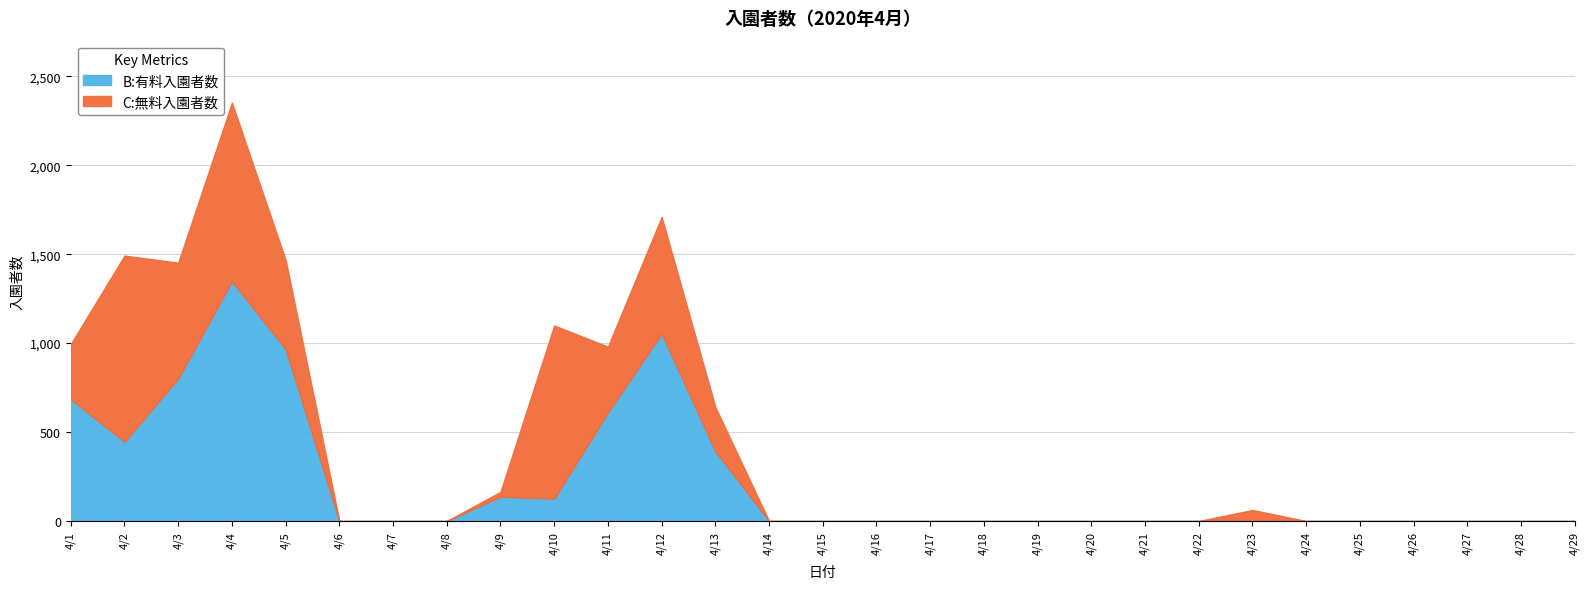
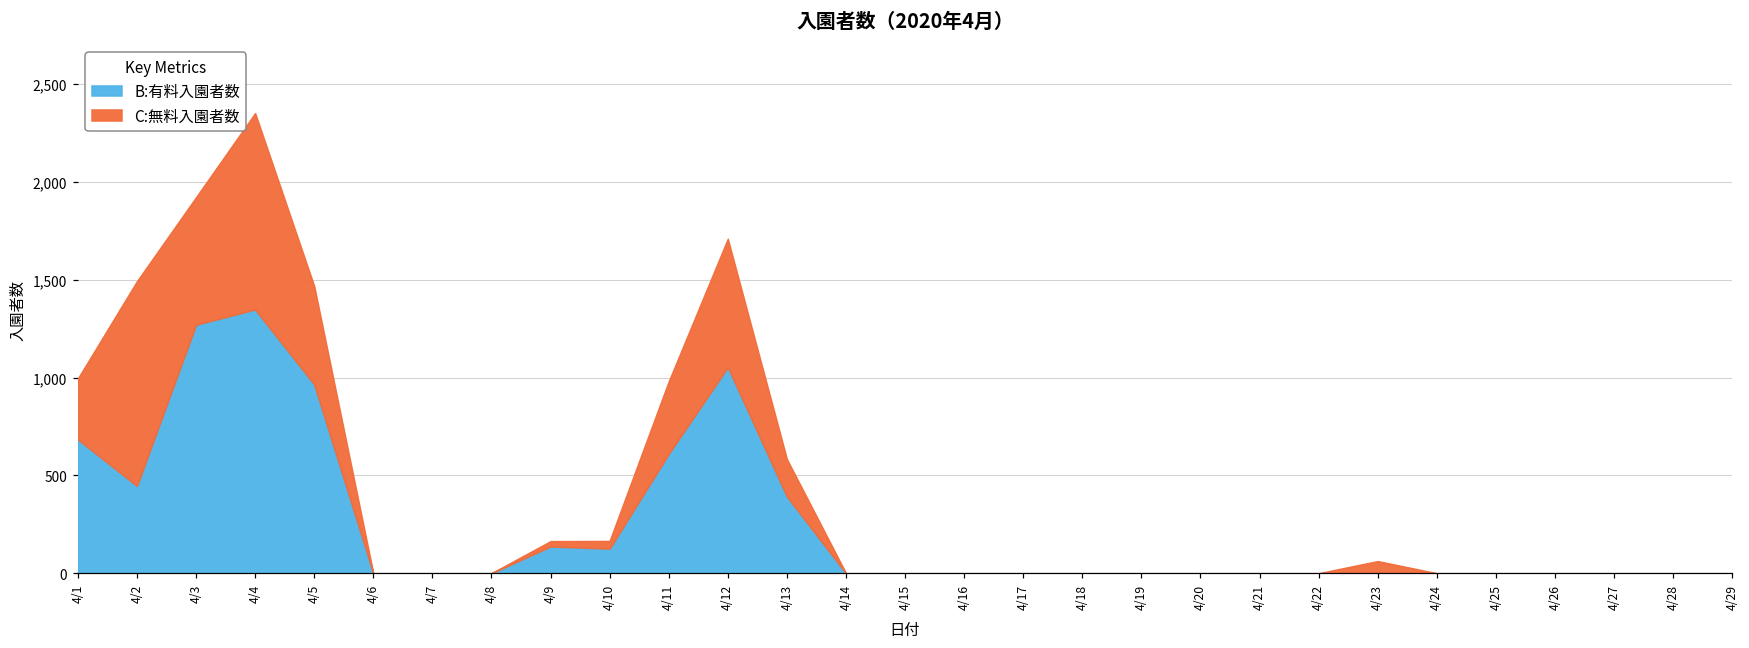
B:有料入園者数, 4/3: 800 -> 1,270
C:無料入園者数, 4/10: 970 -> 40
C:無料入園者数, 4/13: 250 -> 190
